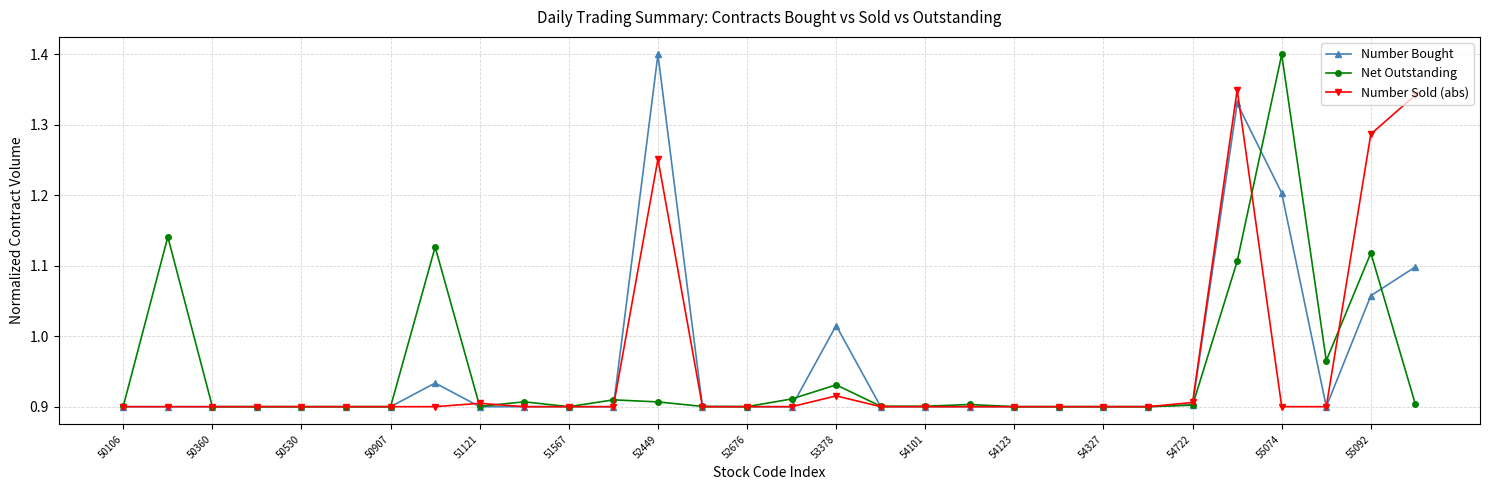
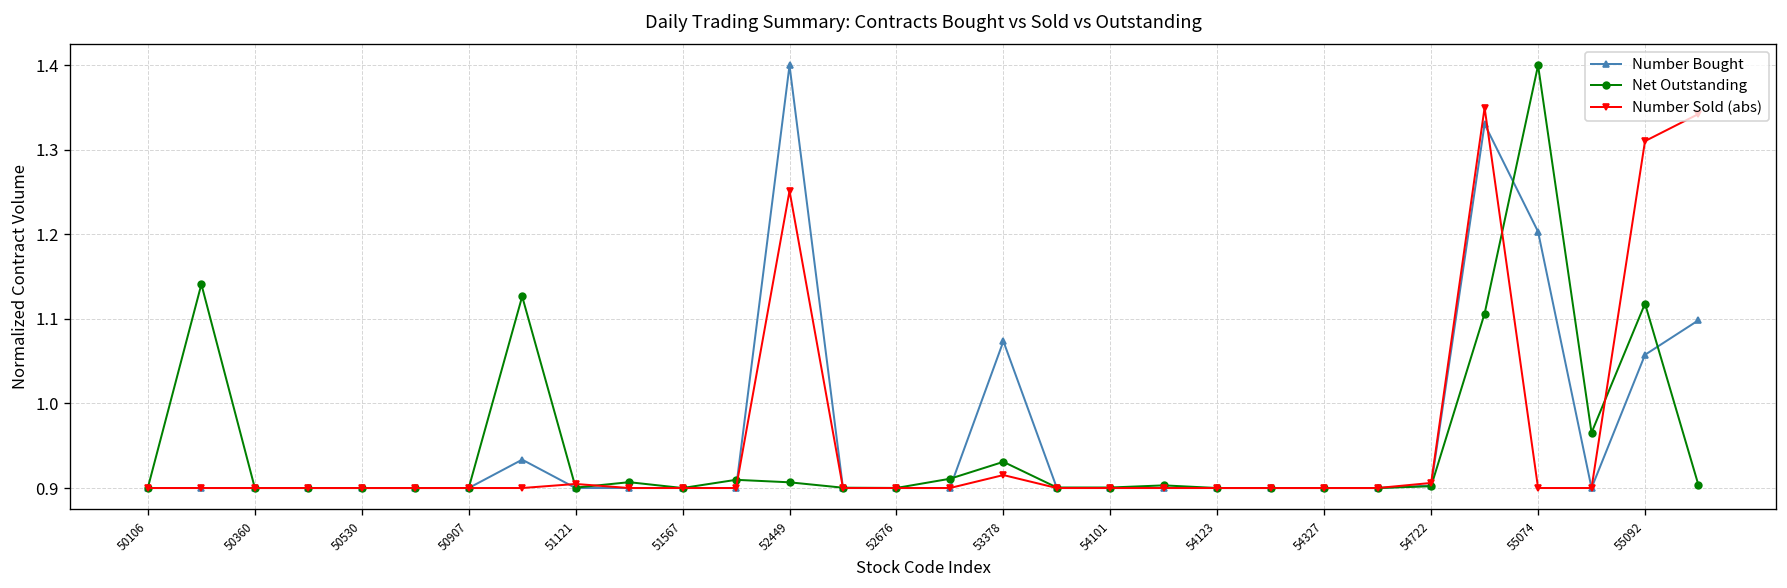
Number Bought, 53378: 1.02 -> 1.07
Number Sold (abs), 55092: 1.29 -> 1.31
